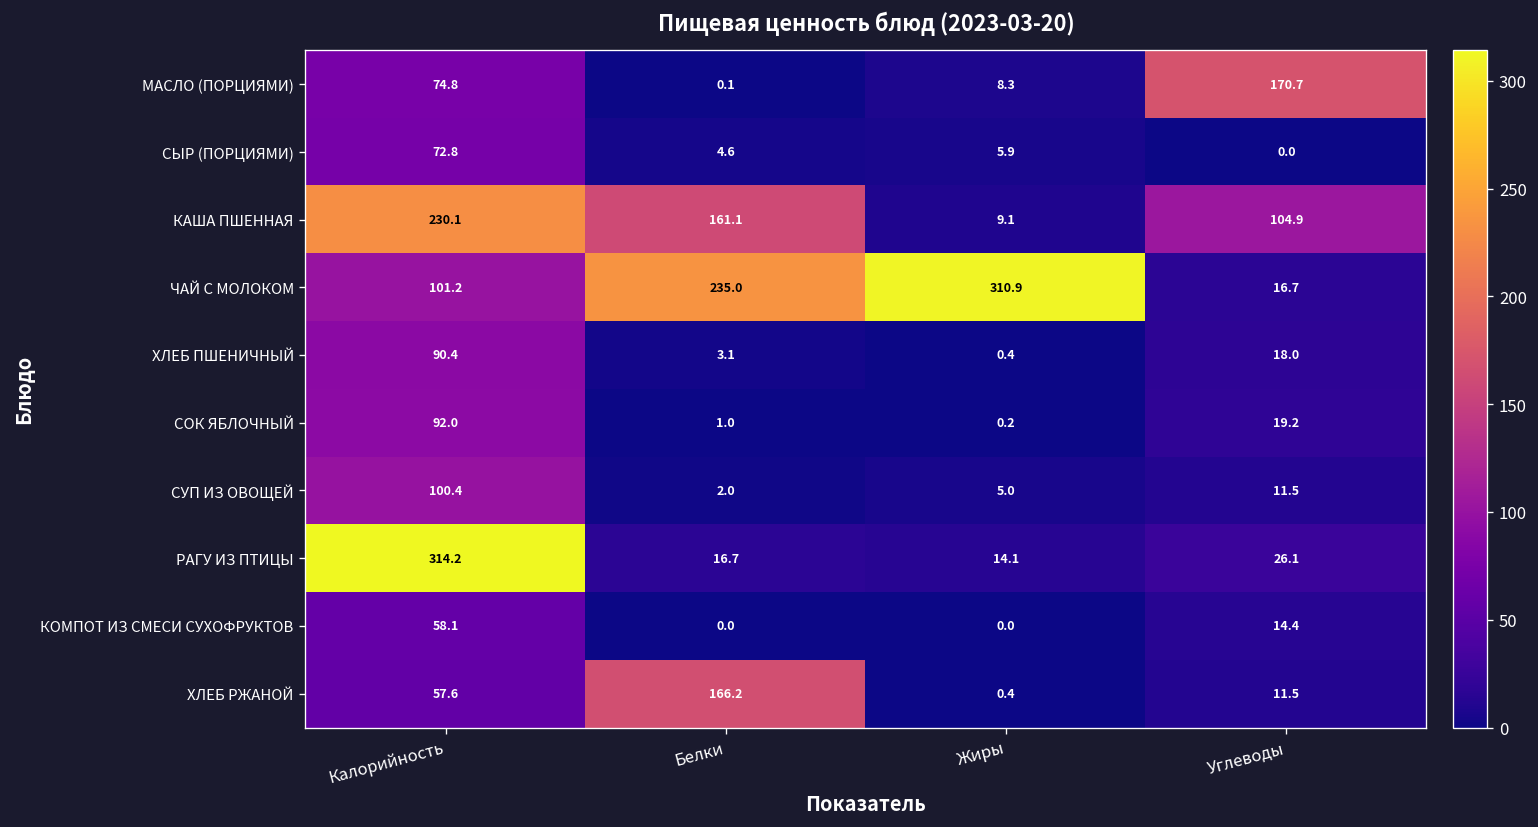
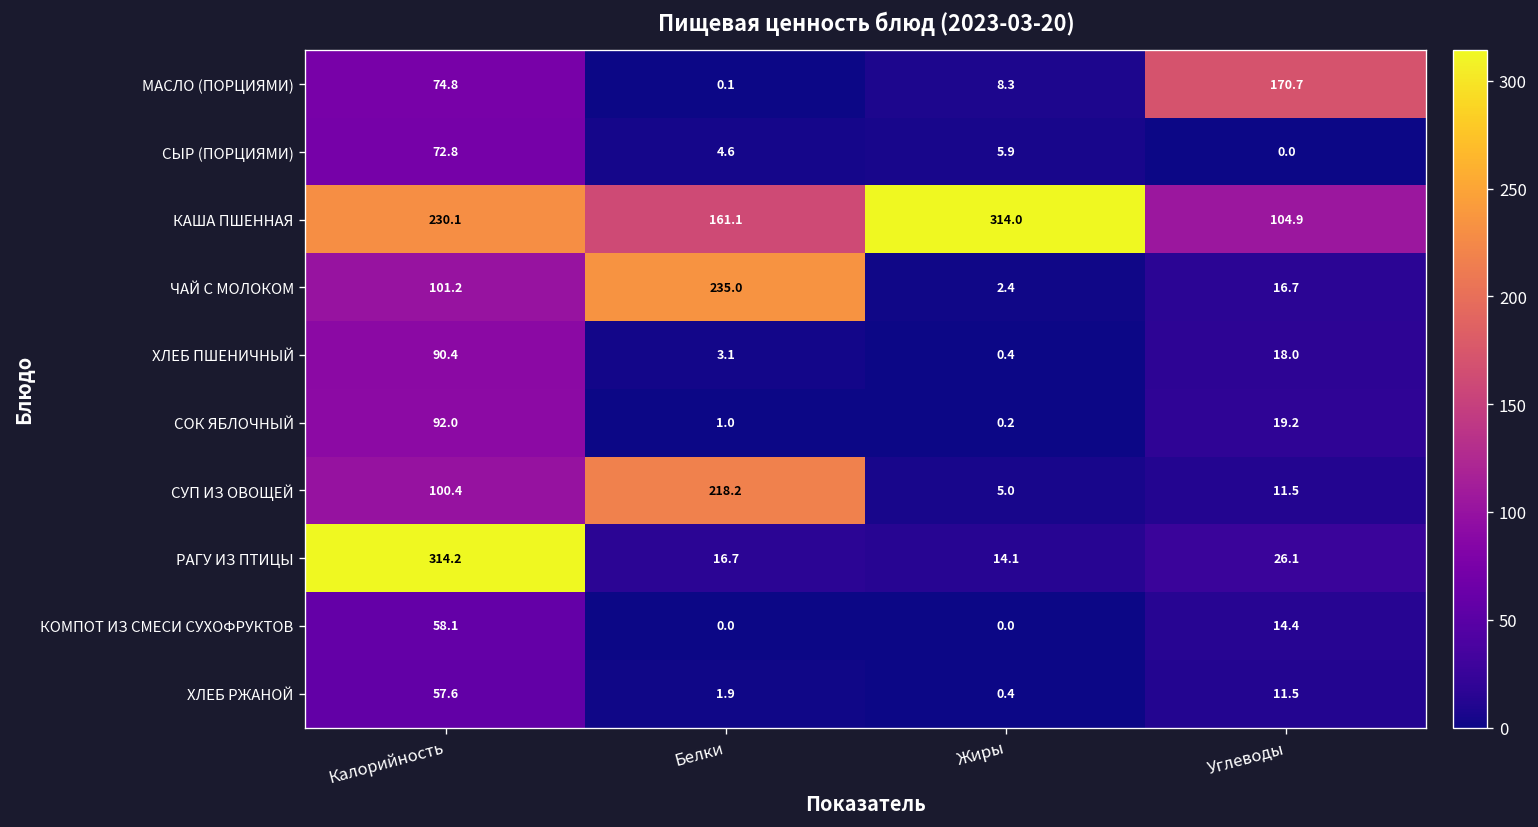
КАША ПШЕННАЯ, Жиры: 9.1 -> 314.0
ЧАЙ С МОЛОКОМ, Жиры: 310.9 -> 2.4
СУП ИЗ ОВОЩЕЙ, Белки: 2.0 -> 218.2
ХЛЕБ РЖАНОЙ, Белки: 166.2 -> 1.9
